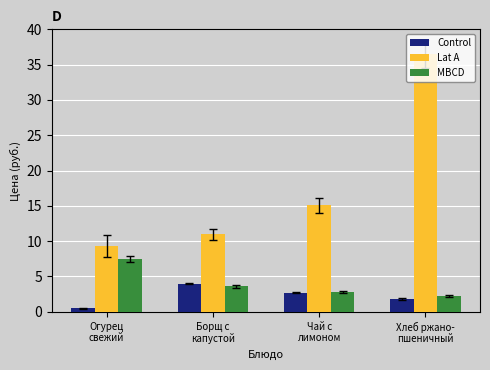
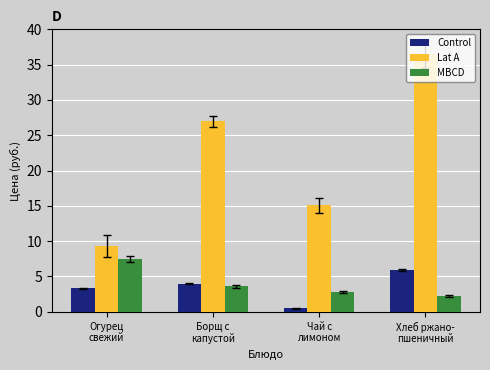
Control, Огурец свежий: 1 -> 3
Lat A, Борщ с капустой: 11 -> 27
Control, Чай с лимоном: 3 -> 1
Control, Хлеб ржано- пшеничный: 2 -> 6
